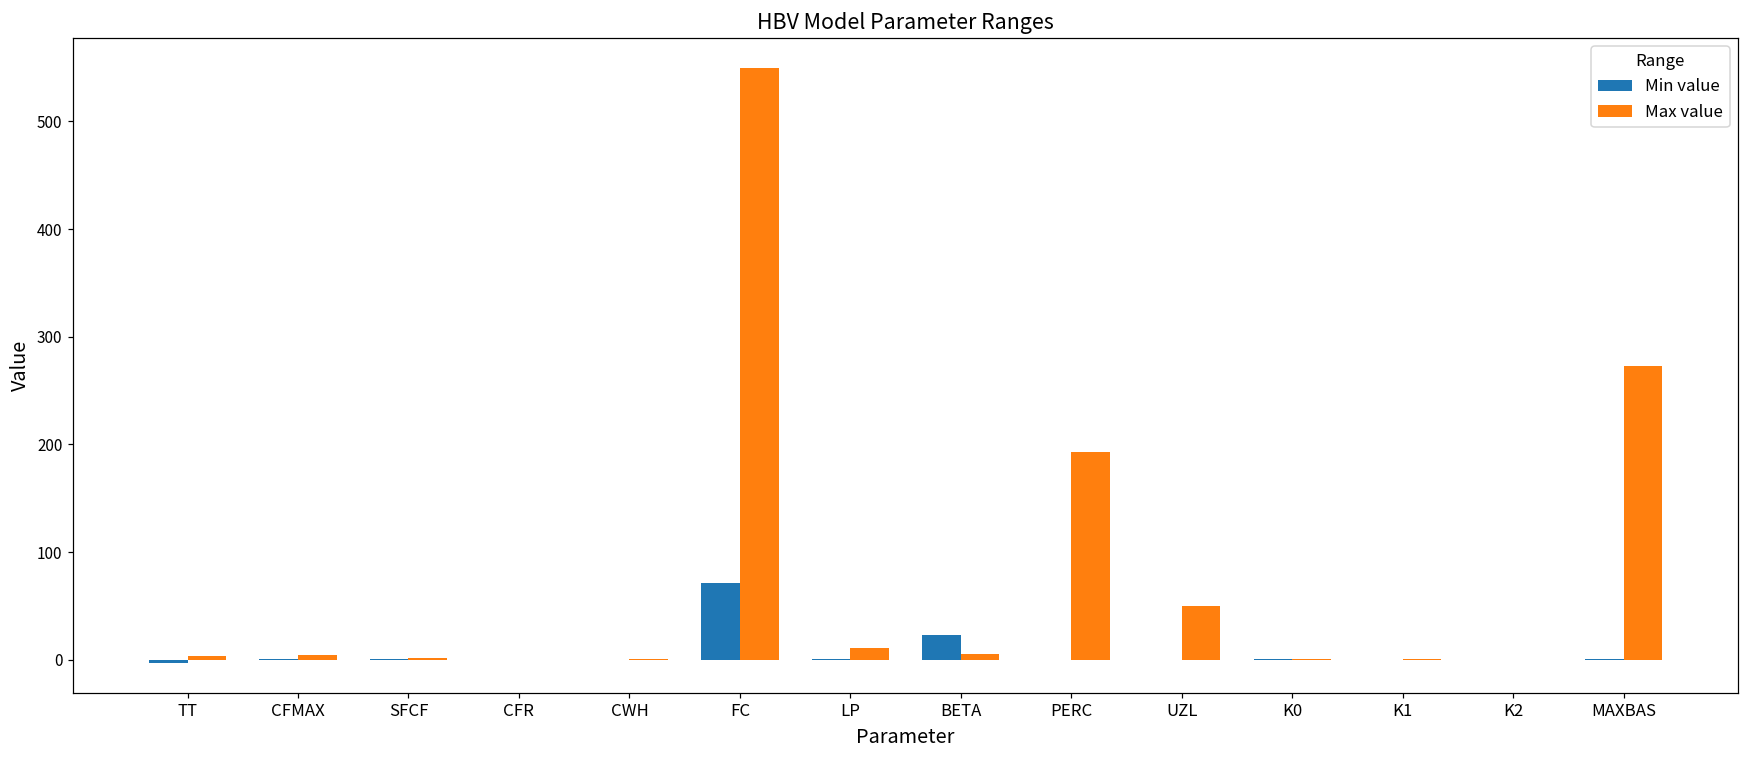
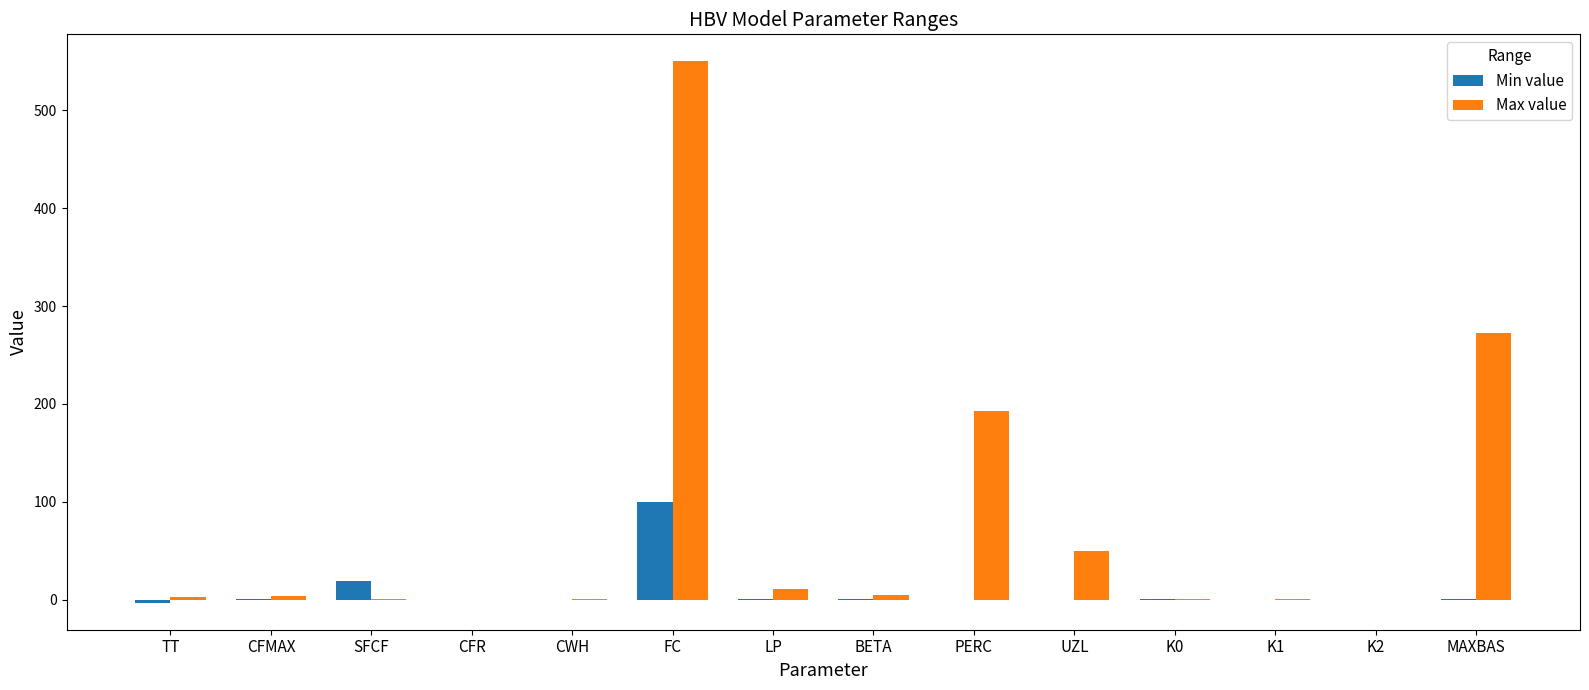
Min value, SFCF: 0 -> 20
Min value, FC: 70 -> 100
Min value, BETA: 20 -> 0
